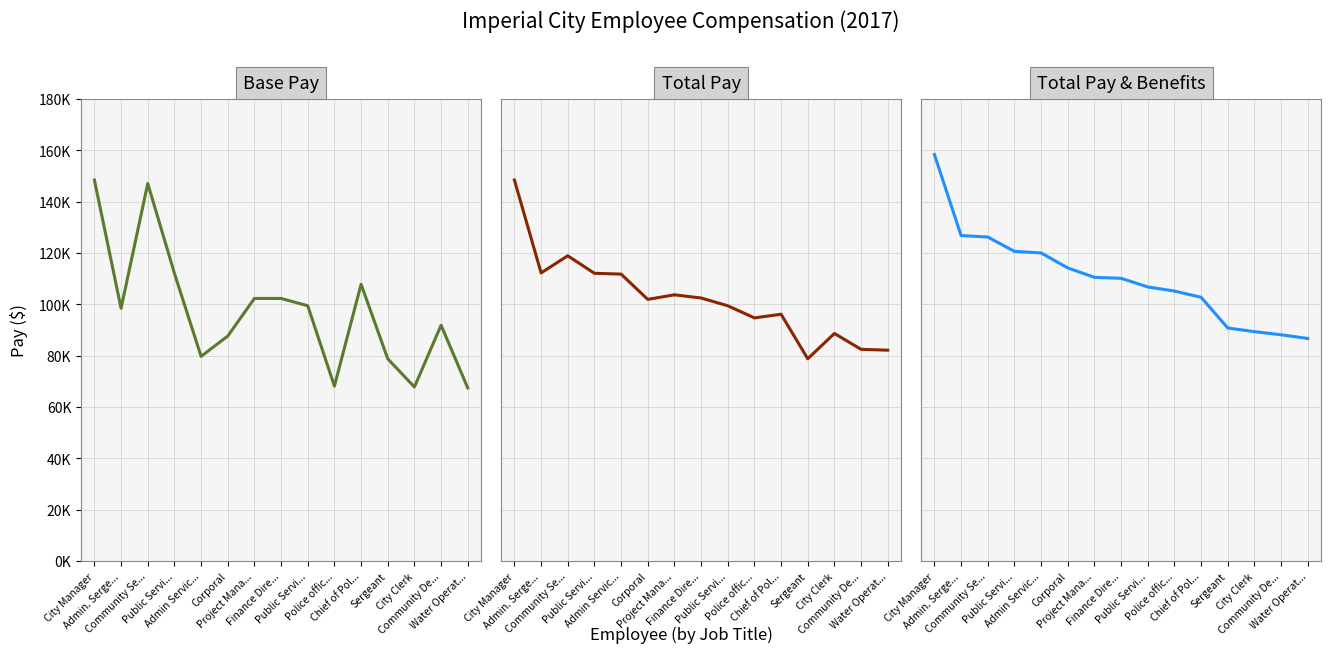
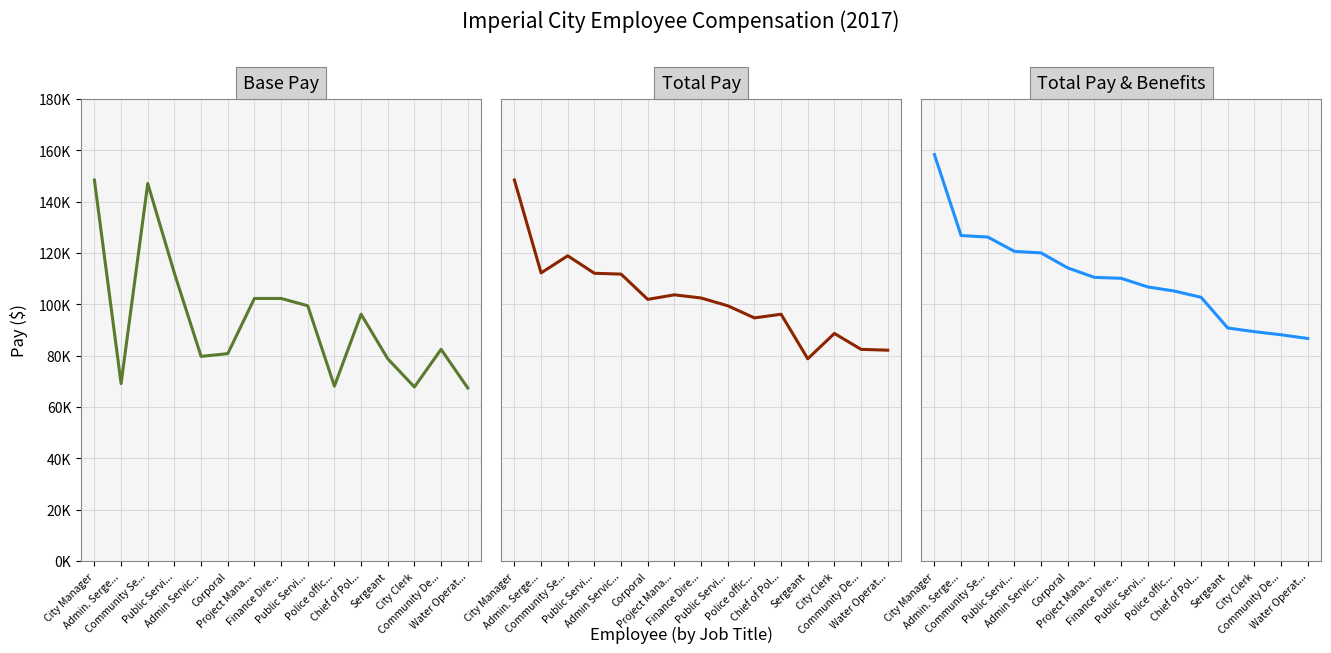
Base Pay, Admin. Serge...: 98000 -> 69000
Base Pay, Corporal: 88000 -> 81000
Base Pay, Chief of Pol...: 108000 -> 96000
Base Pay, Community De...: 92000 -> 82000
